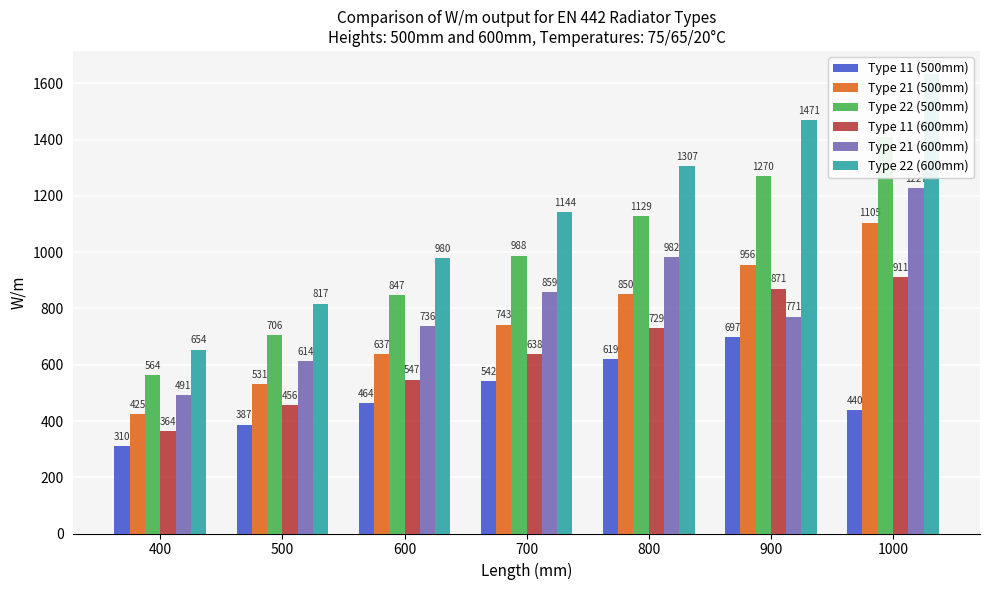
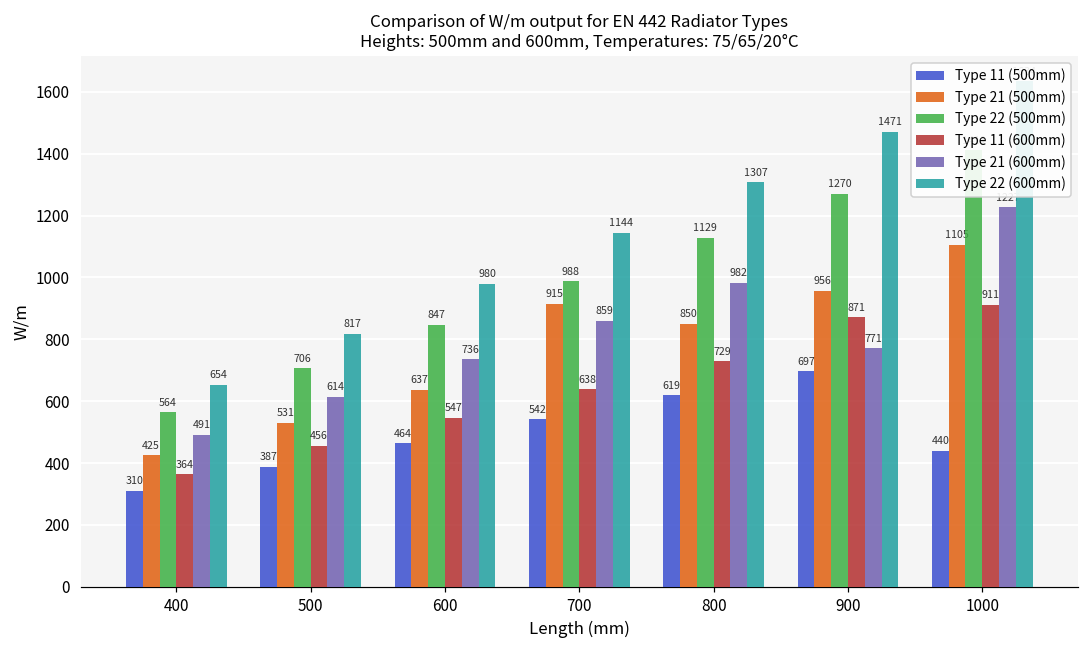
Type 21 (500mm), 700: 743 -> 915
